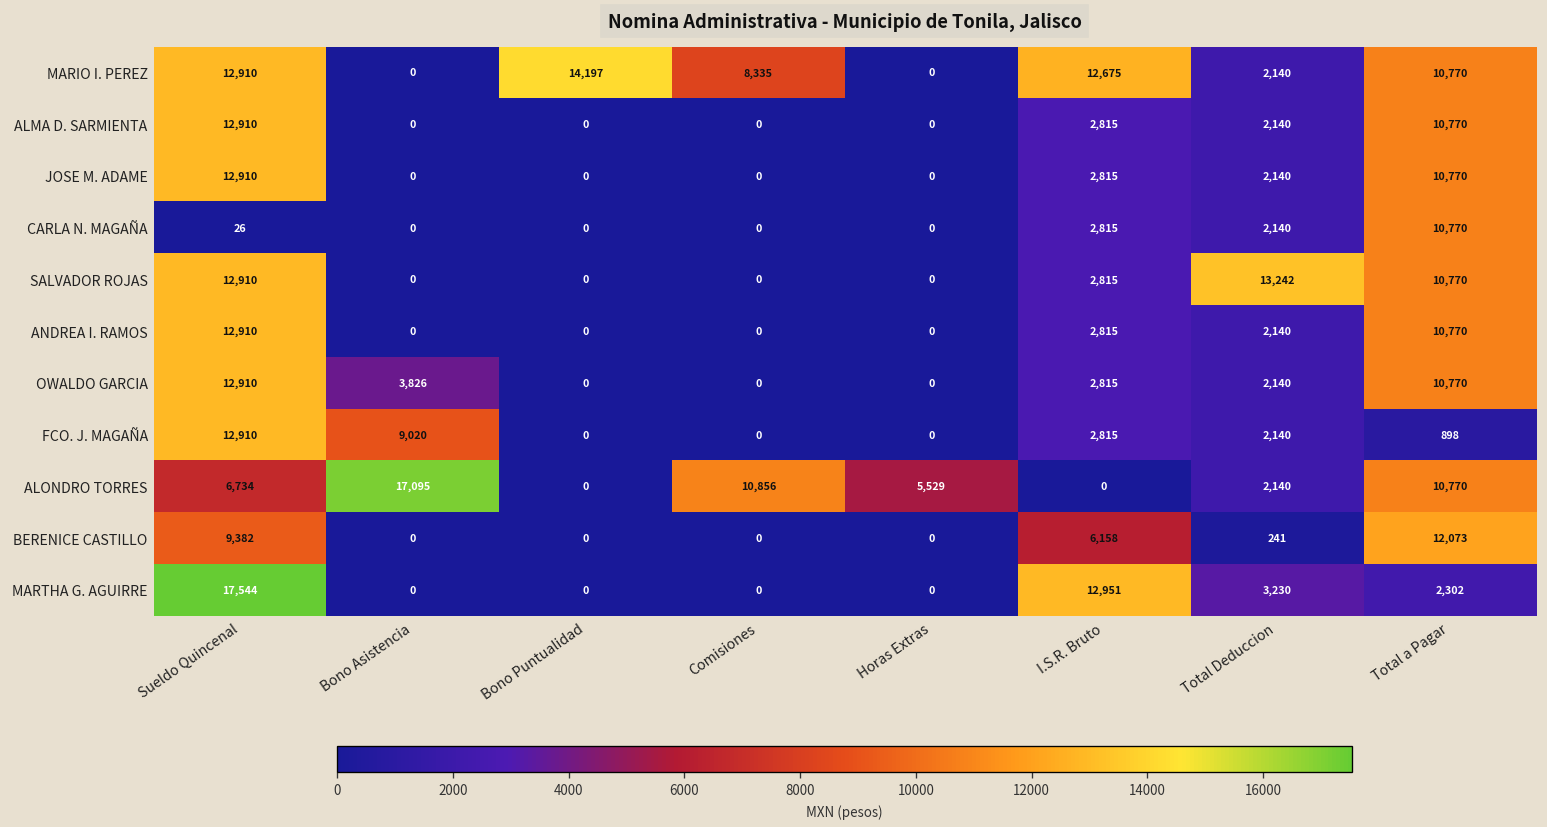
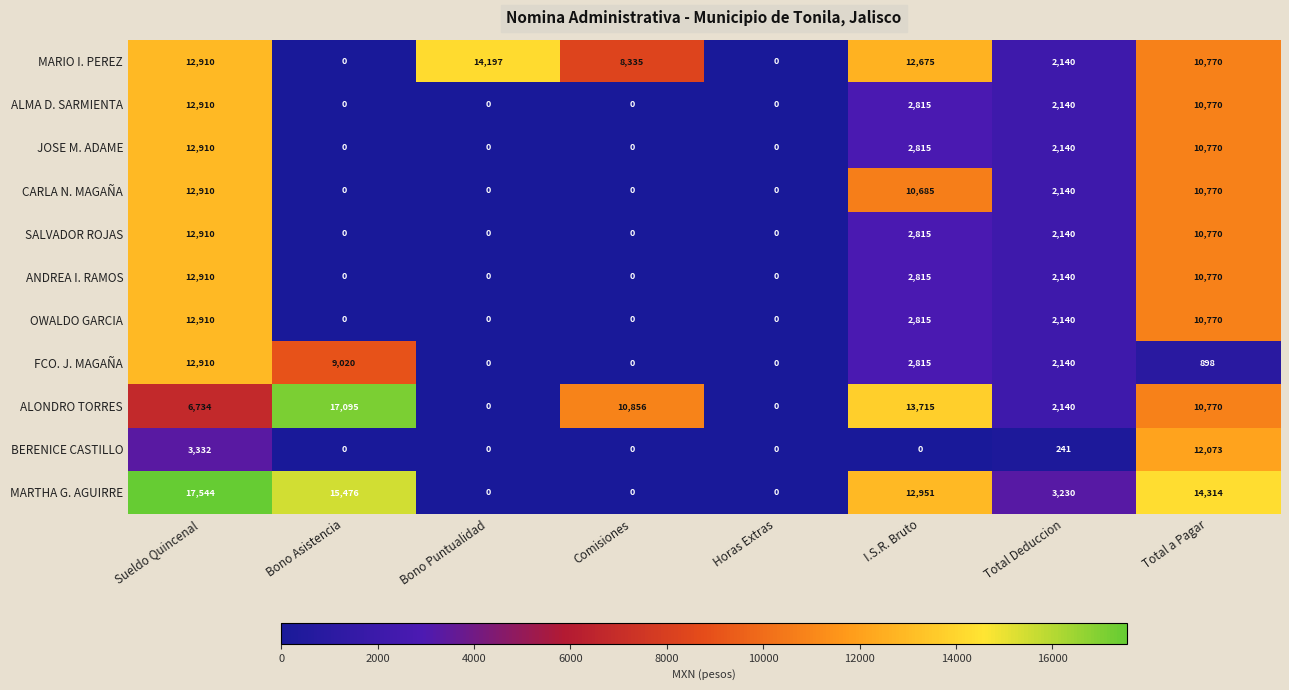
CARLA N. MAGAÑA, Sueldo Quincenal: 26 -> 12,910
CARLA N. MAGAÑA, I.S.R. Bruto: 2,815 -> 10,685
SALVADOR ROJAS, Total Deduccion: 13,242 -> 2,140
OWALDO GARCIA, Bono Asistencia: 3,826 -> 0
ALONDRO TORRES, Horas Extras: 5,529 -> 0
ALONDRO TORRES, I.S.R. Bruto: 0 -> 13,715
BERENICE CASTILLO, Sueldo Quincenal: 9,382 -> 3,332
BERENICE CASTILLO, I.S.R. Bruto: 6,158 -> 0
MARTHA G. AGUIRRE, Bono Asistencia: 0 -> 15,476
MARTHA G. AGUIRRE, Total a Pagar: 2,302 -> 14,314
